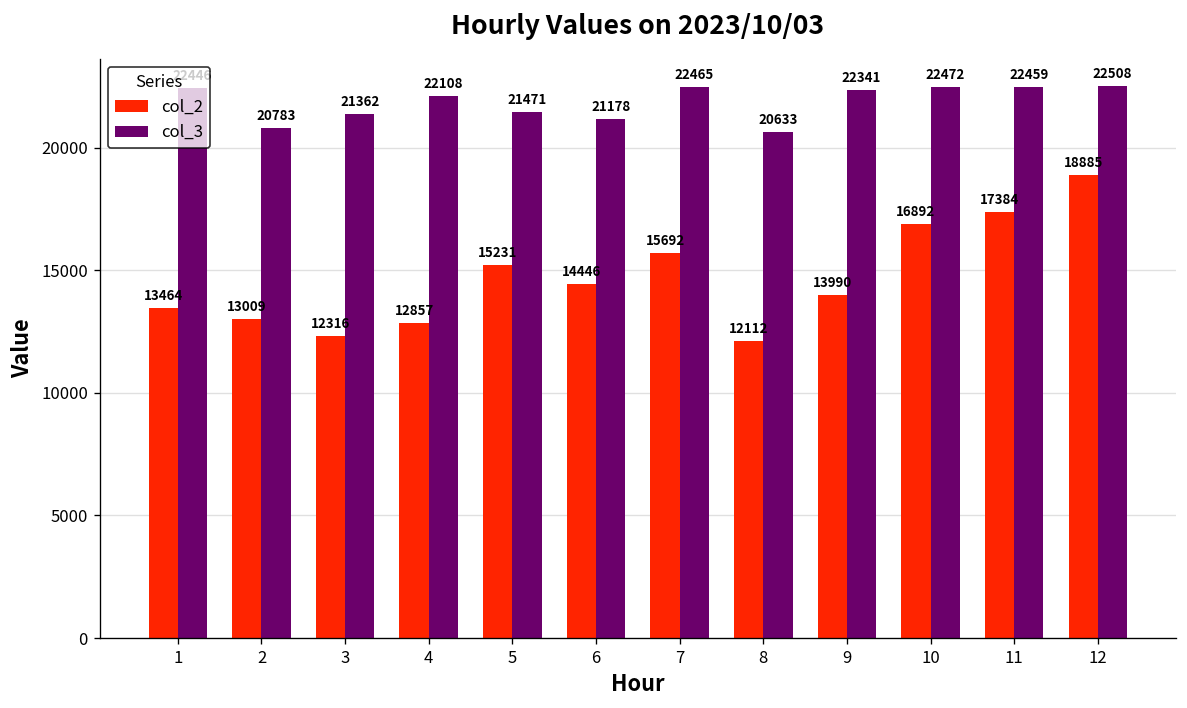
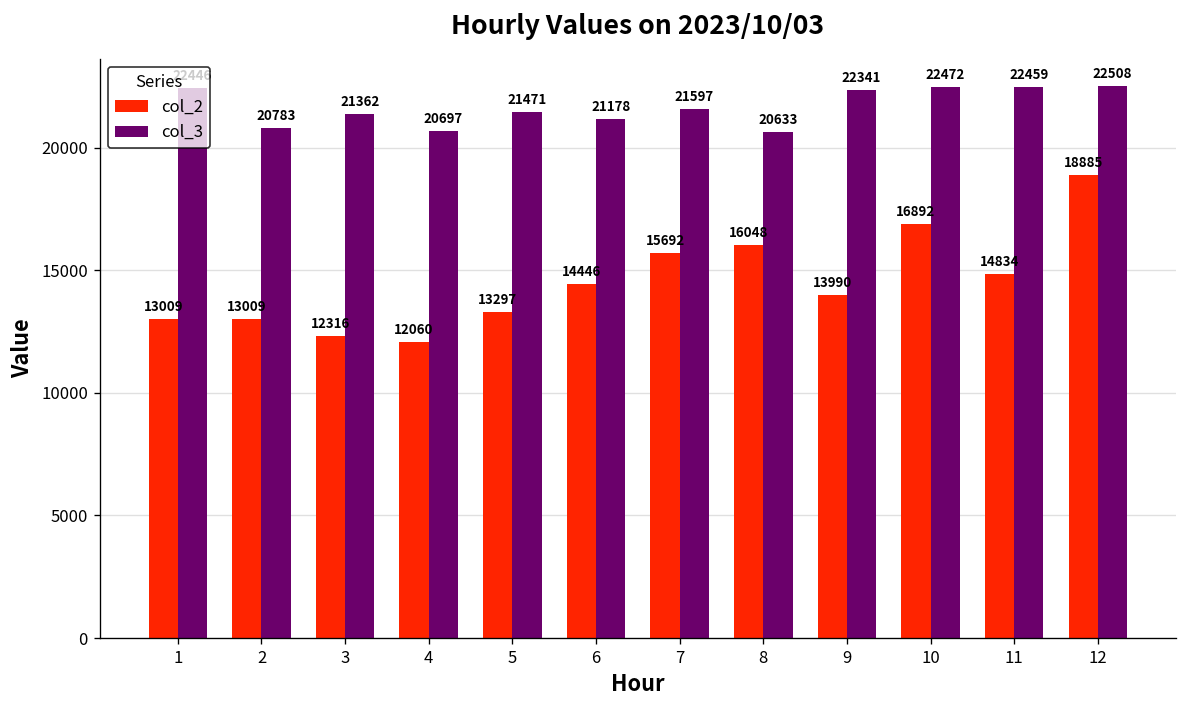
col_2, 1: 13464 -> 13009
col_2, 4: 12857 -> 12060
col_3, 4: 22108 -> 20697
col_2, 5: 15231 -> 13297
col_3, 7: 22465 -> 21597
col_2, 8: 12112 -> 16048
col_2, 11: 17384 -> 14834
